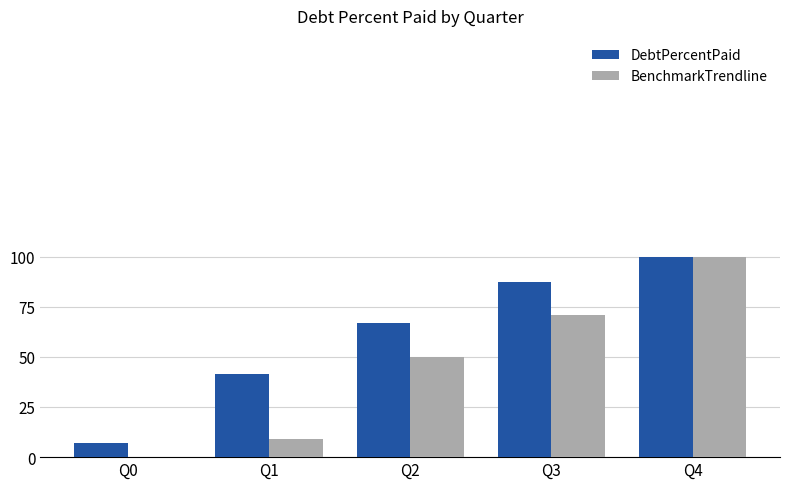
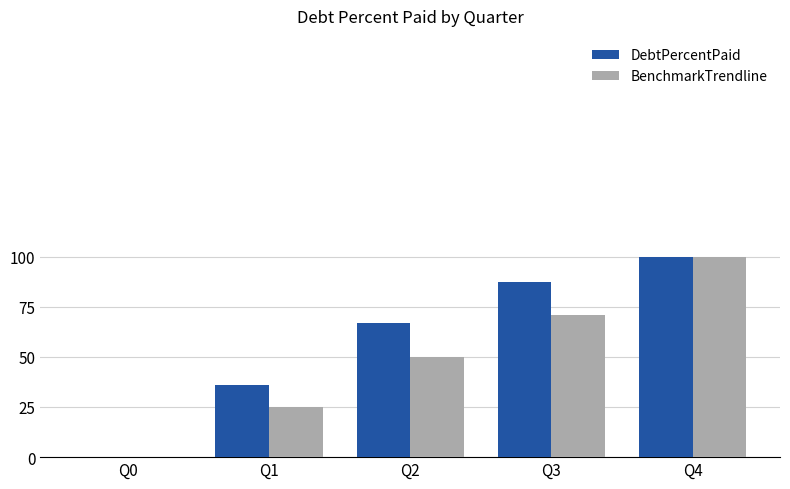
DebtPercentPaid, Q0: 7 -> 0
DebtPercentPaid, Q1: 41 -> 36
BenchmarkTrendline, Q1: 9 -> 25
